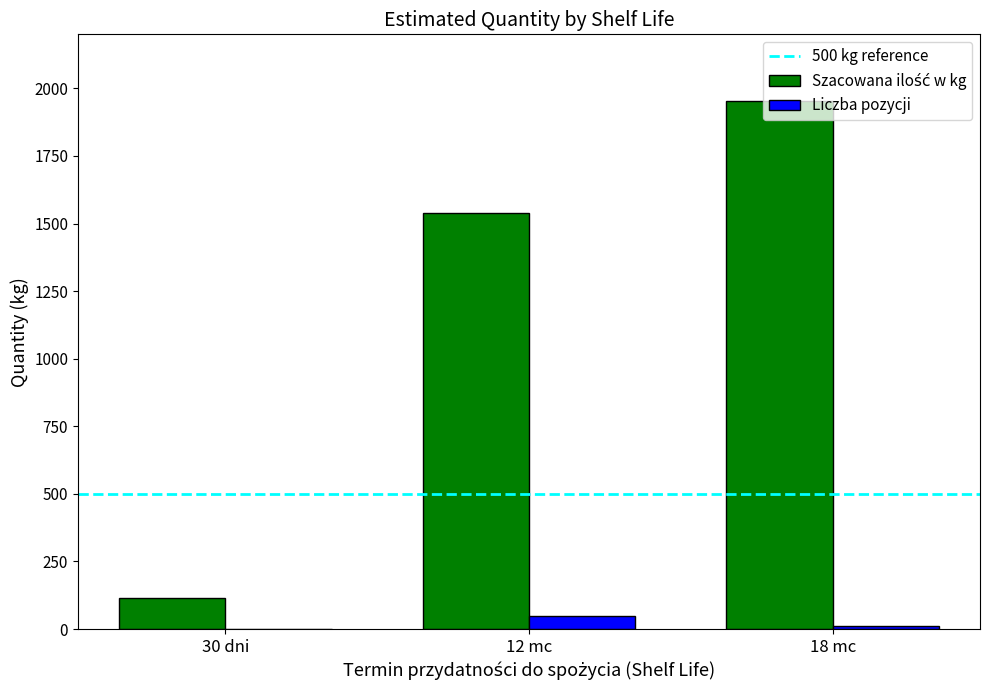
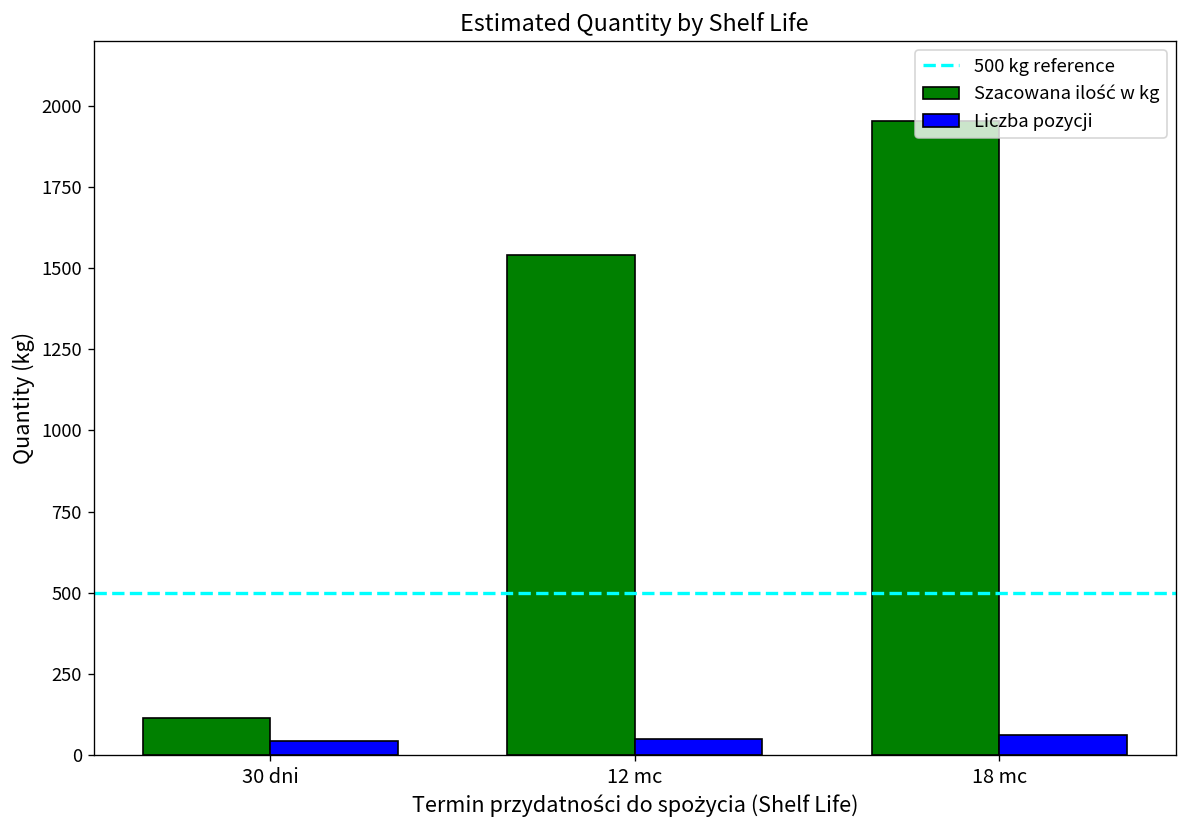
Liczba pozycji, 30 dni: 0 -> 40
Liczba pozycji, 18 mc: 10 -> 60
